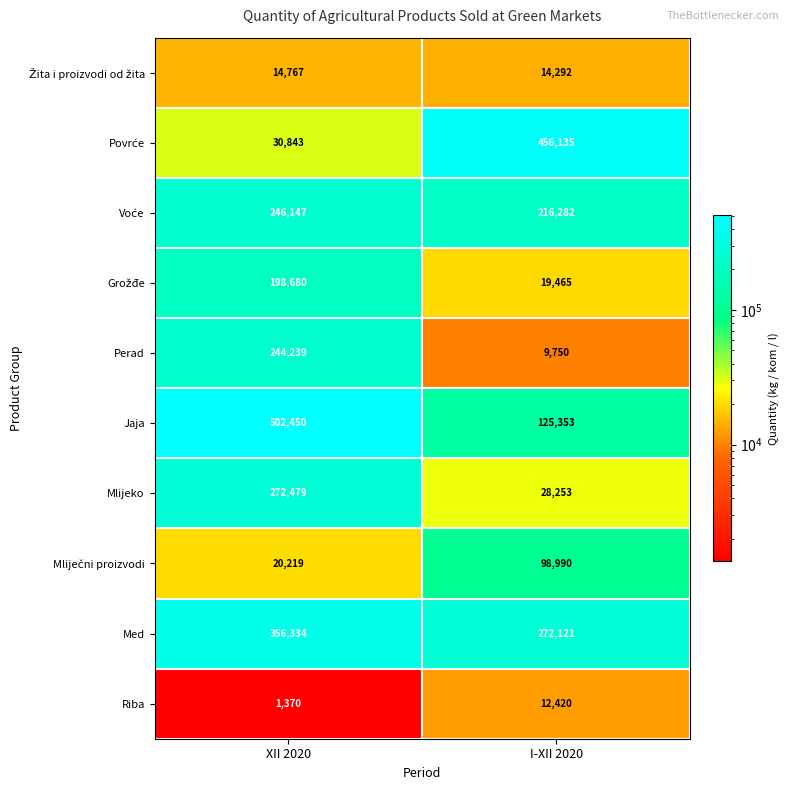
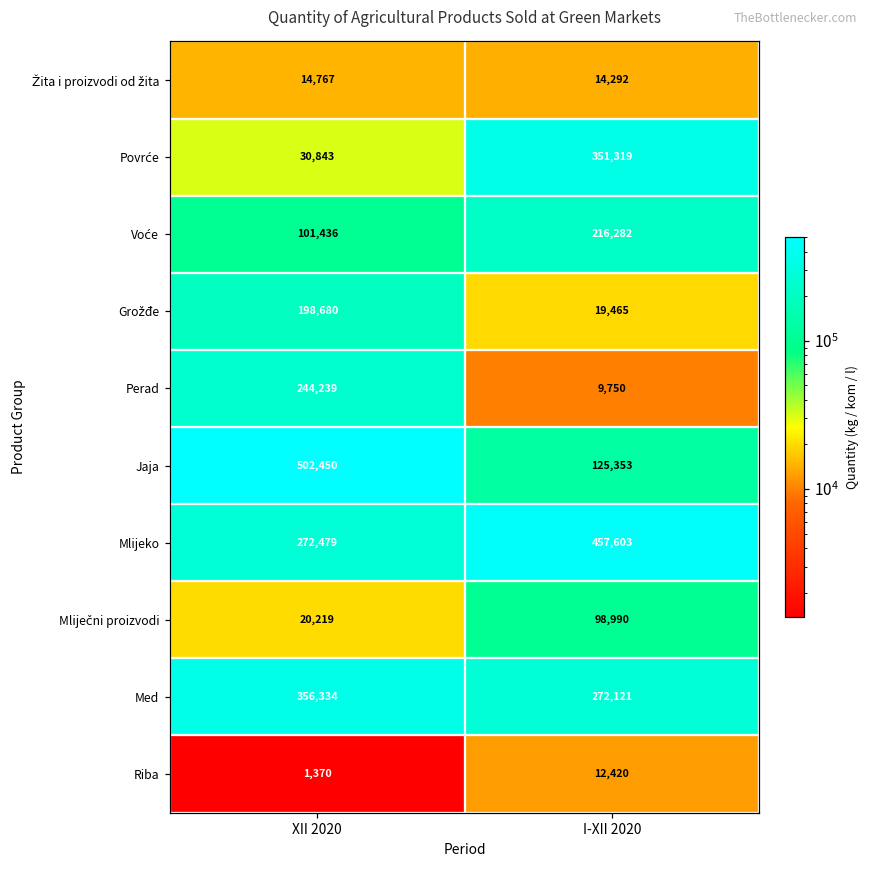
Povrće, I-XII 2020: 456,135 -> 351,319
Voće, XII 2020: 246,147 -> 101,436
Mlijeko, I-XII 2020: 28,253 -> 457,603
